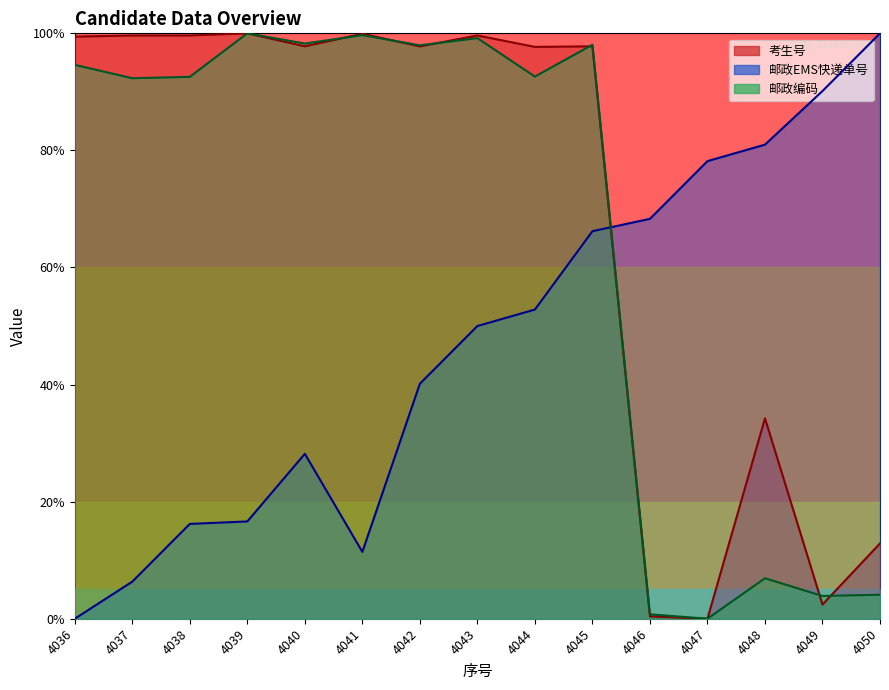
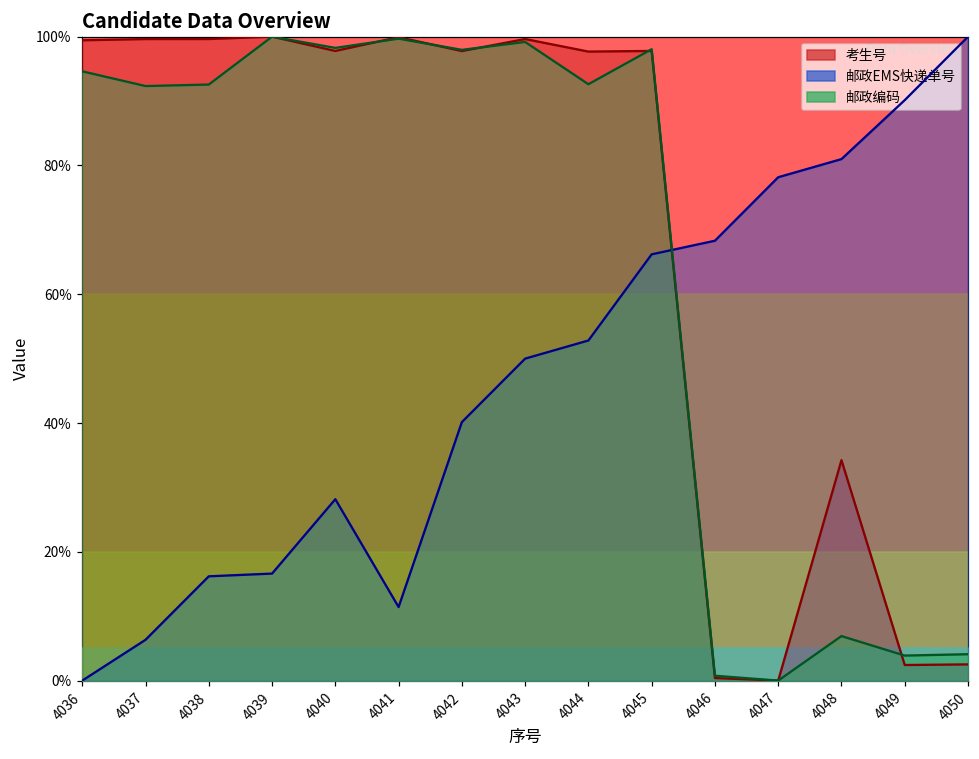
考生号, 4050: 13% -> 3%
